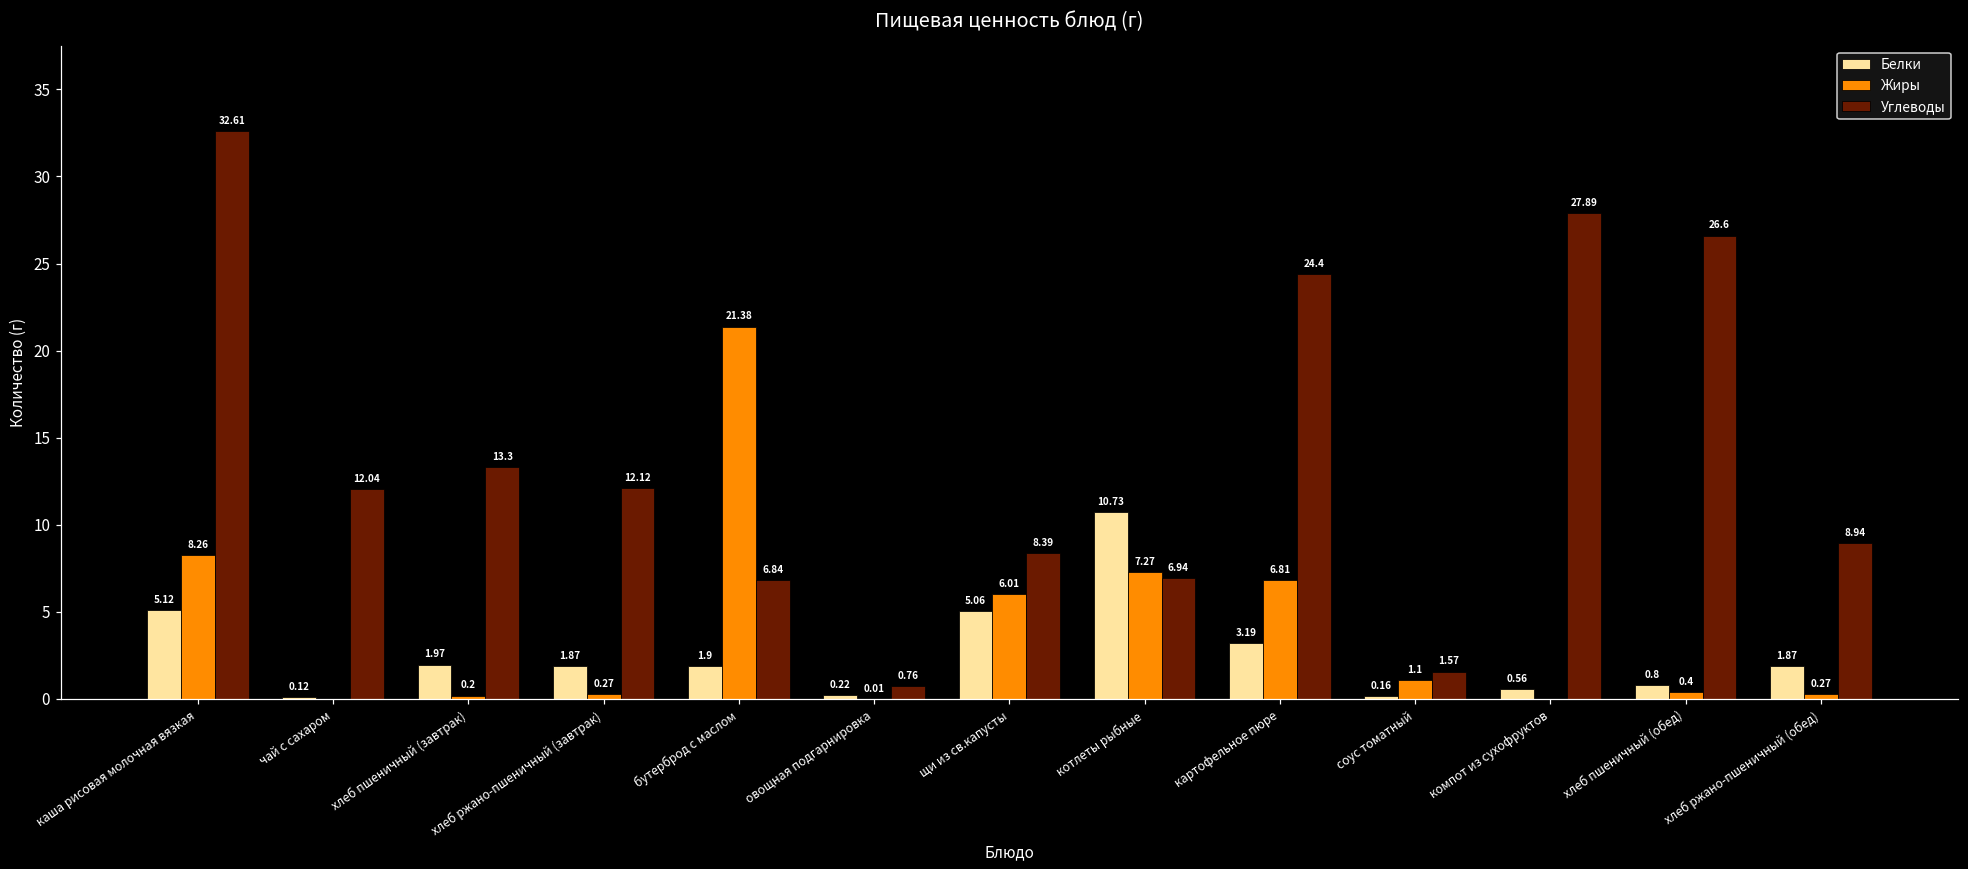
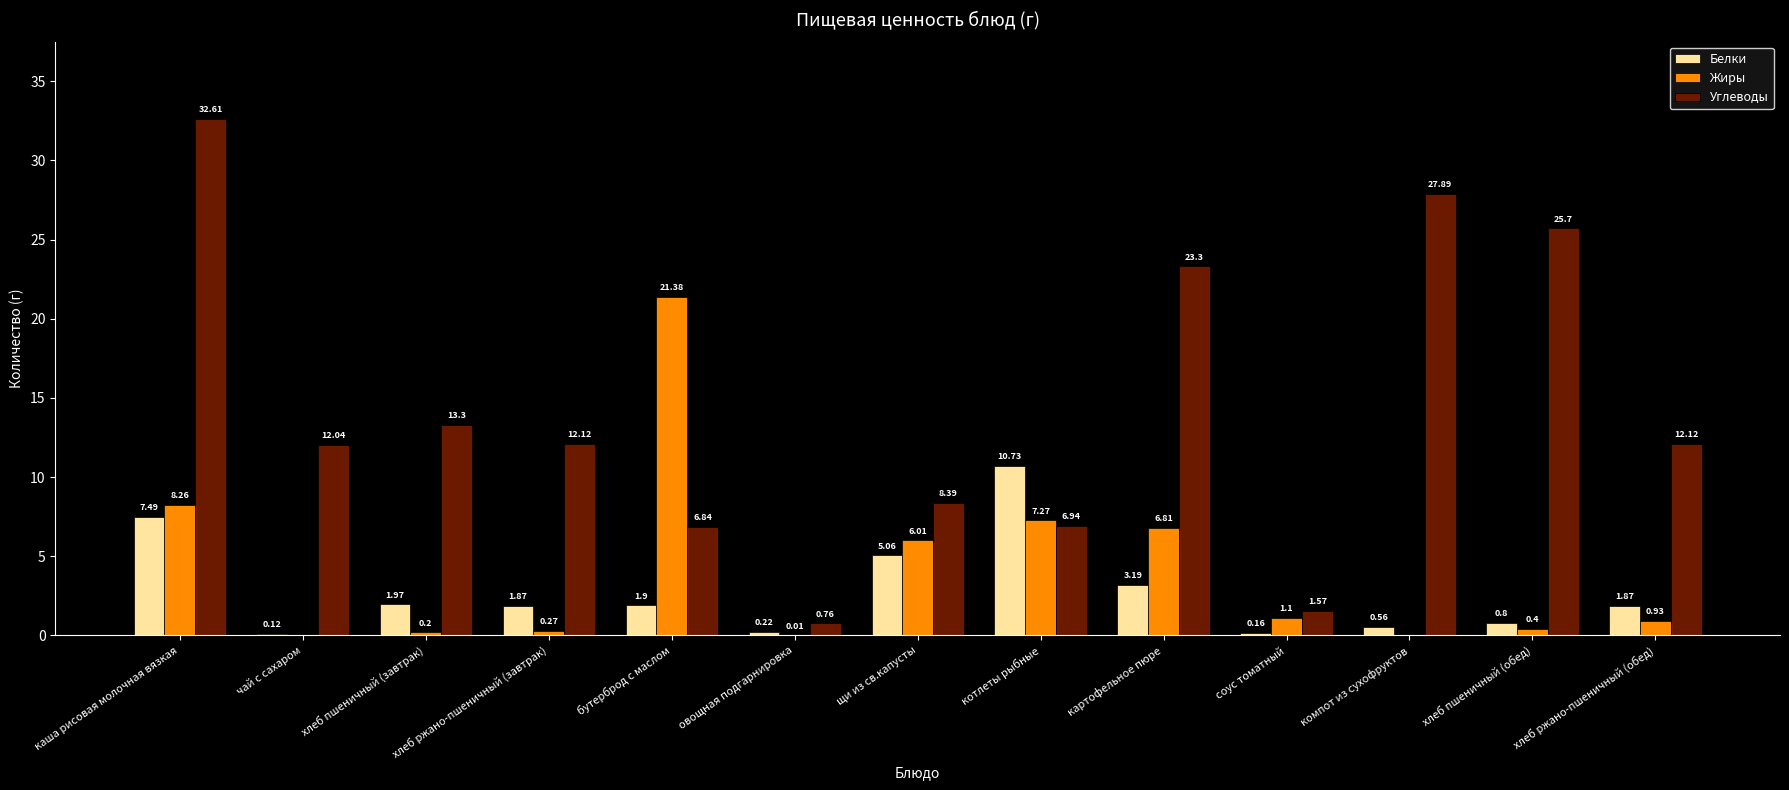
Белки, каша рисовая молочная вязкая: 5.12 -> 7.49
Углеводы, картофельное пюре: 24.4 -> 23.3
Углеводы, хлеб пшеничный (обед): 26.6 -> 25.7
Жиры, хлеб ржано-пшеничный (обед): 0.27 -> 0.93
Углеводы, хлеб ржано-пшеничный (обед): 8.94 -> 12.12
